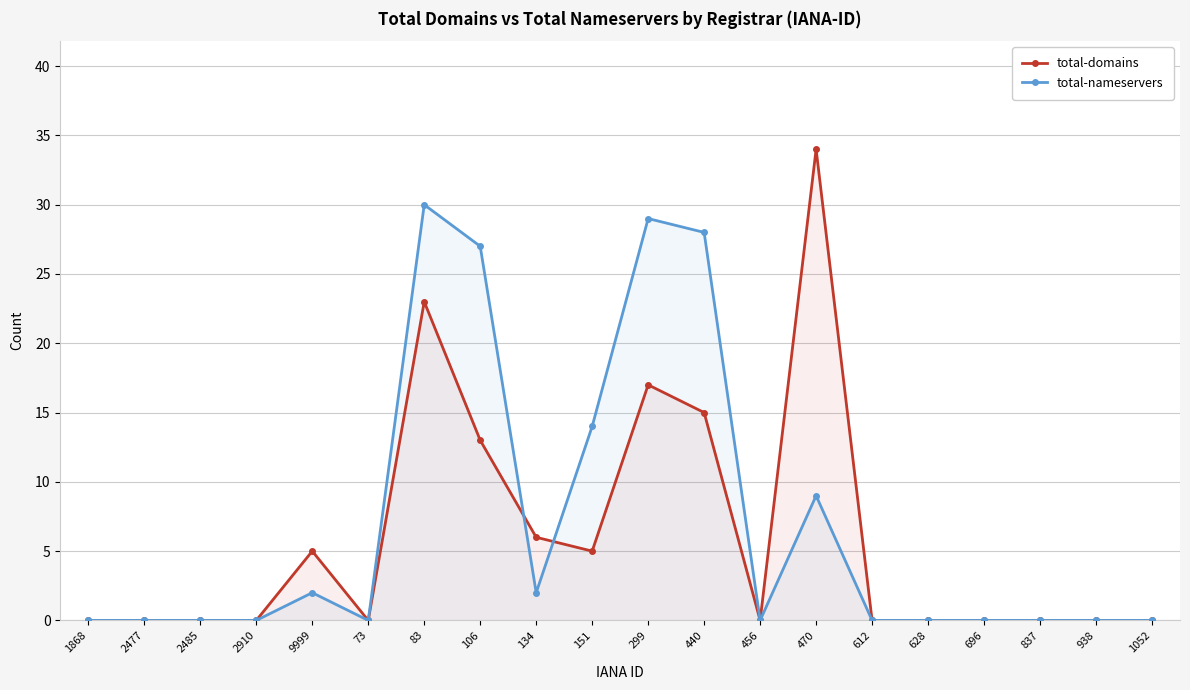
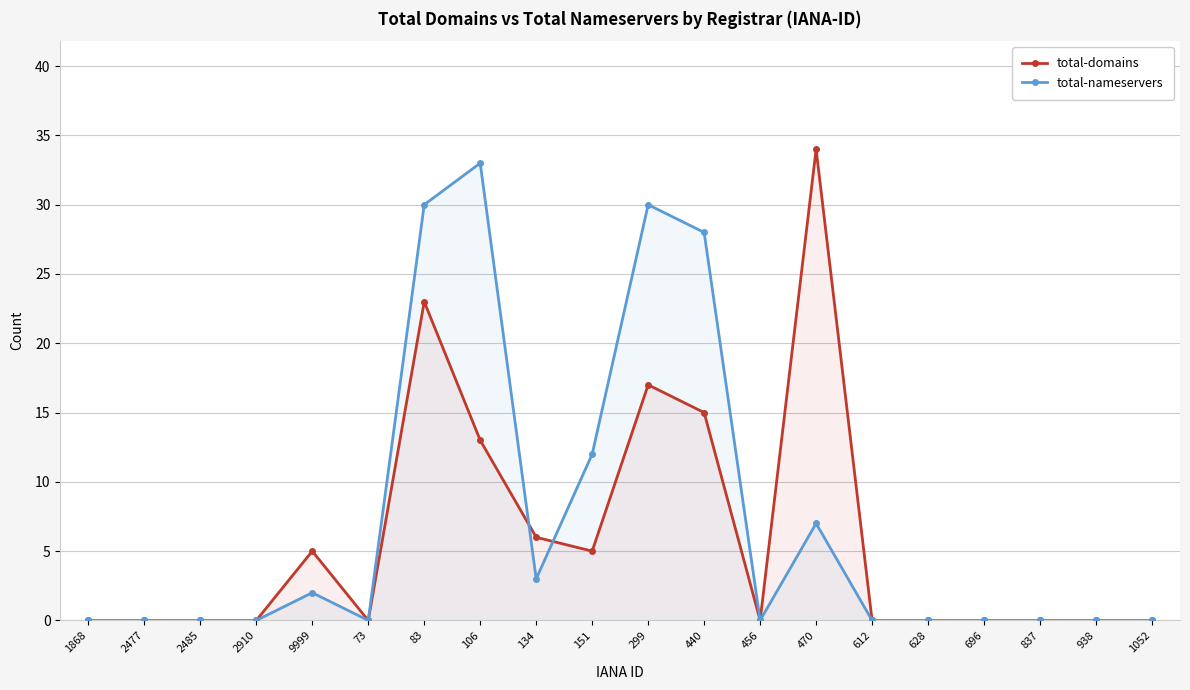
total-nameservers, 106: 27 -> 33
total-nameservers, 134: 2 -> 3
total-nameservers, 151: 14 -> 12
total-nameservers, 299: 29 -> 30
total-nameservers, 470: 9 -> 7
